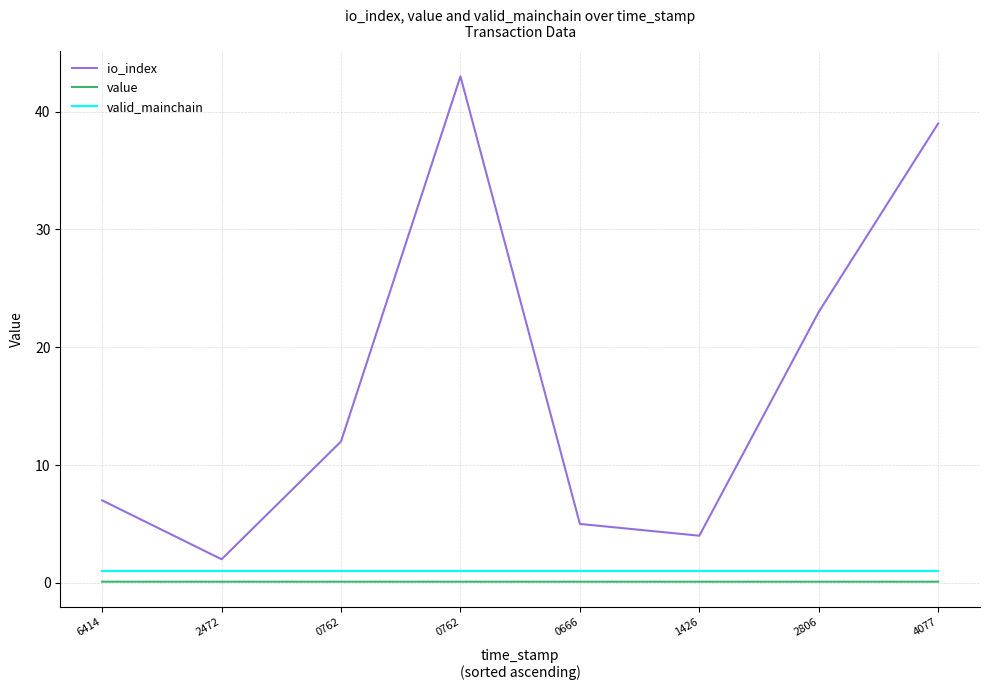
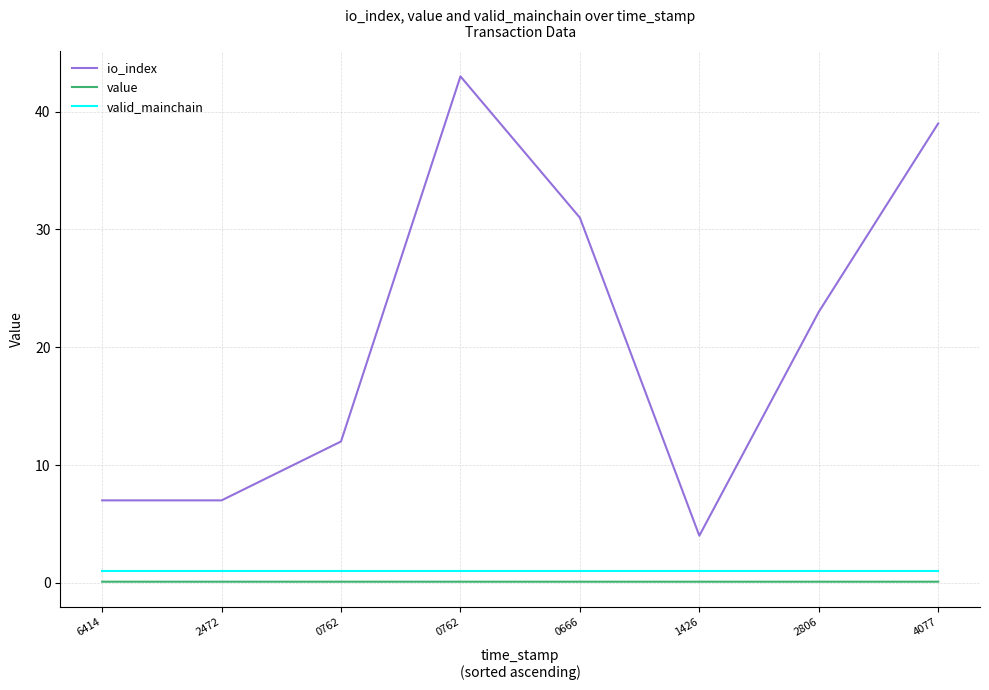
io_index, 2472: 2 -> 7
io_index, 0666: 5 -> 31
